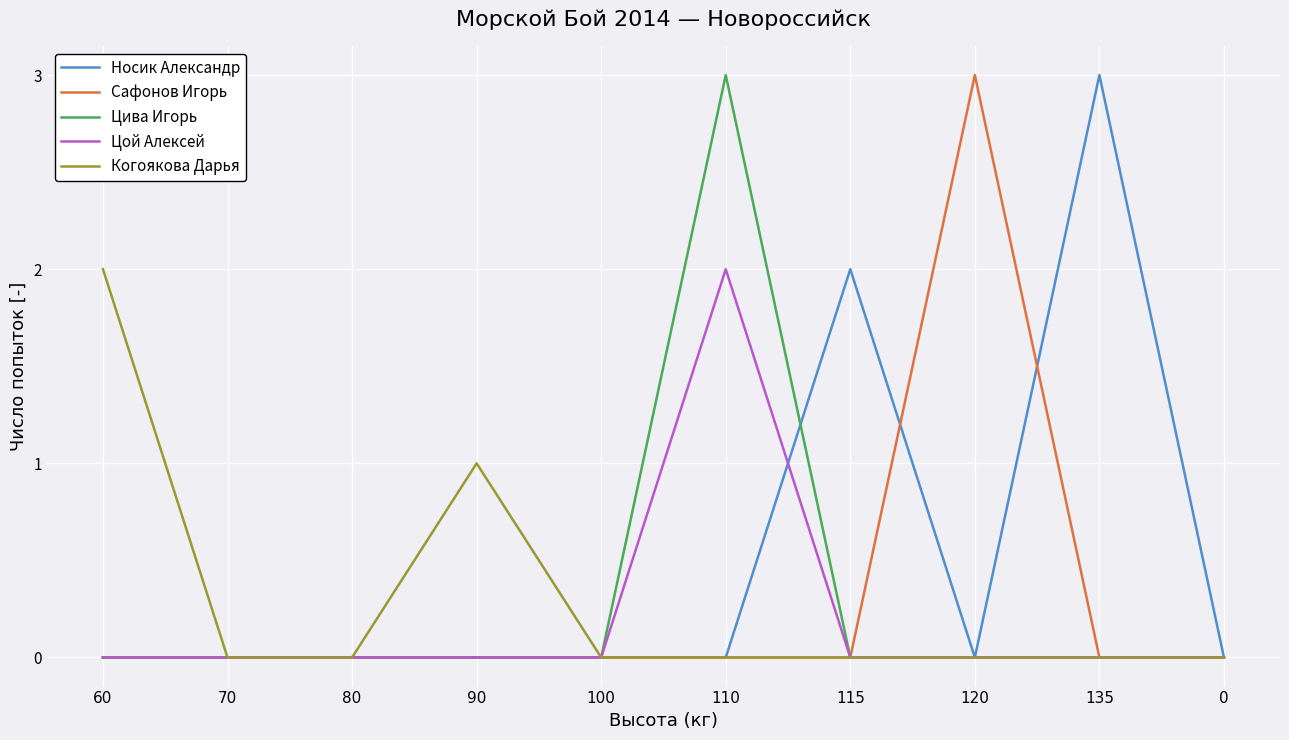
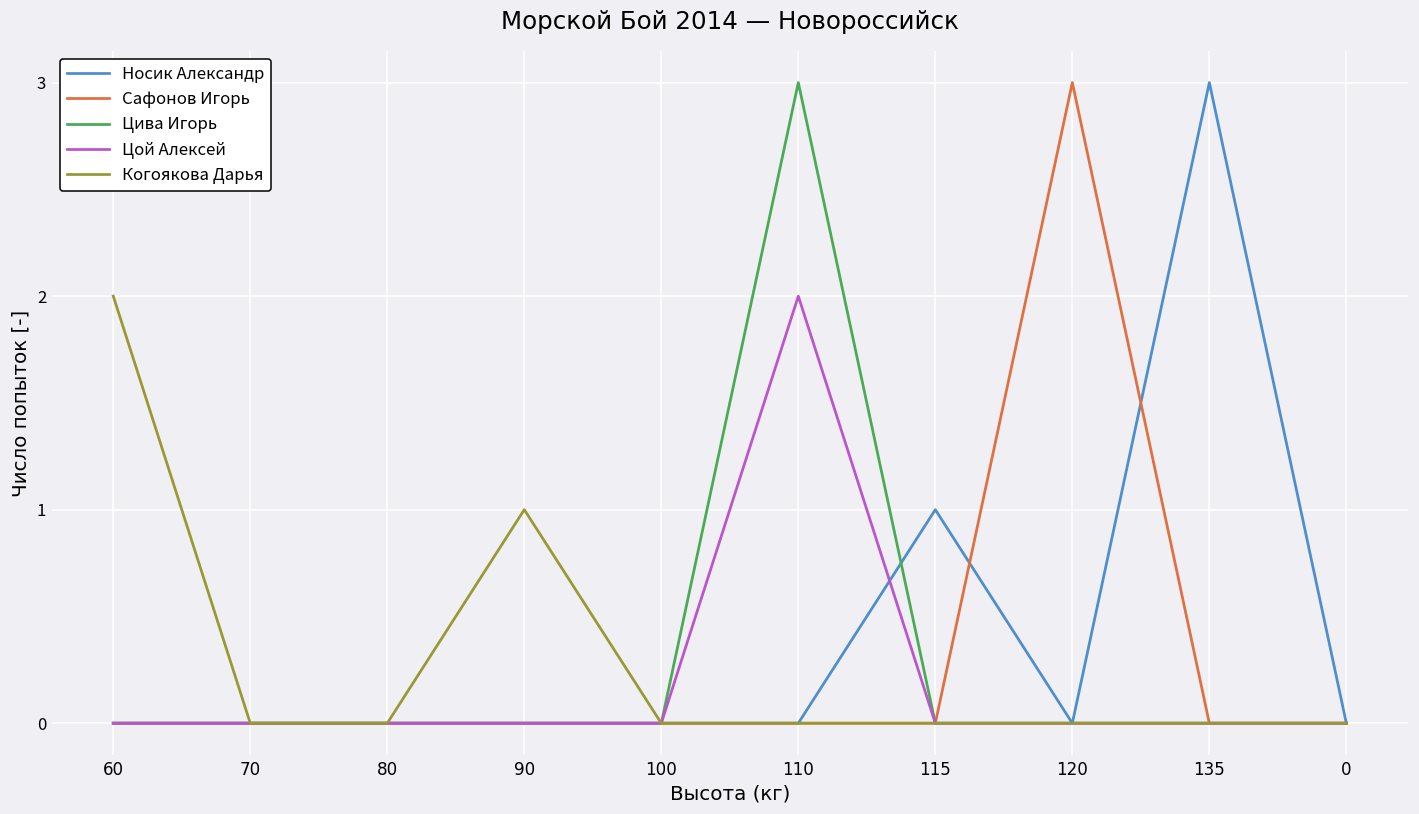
Носик Александр, 115: 2 -> 1
